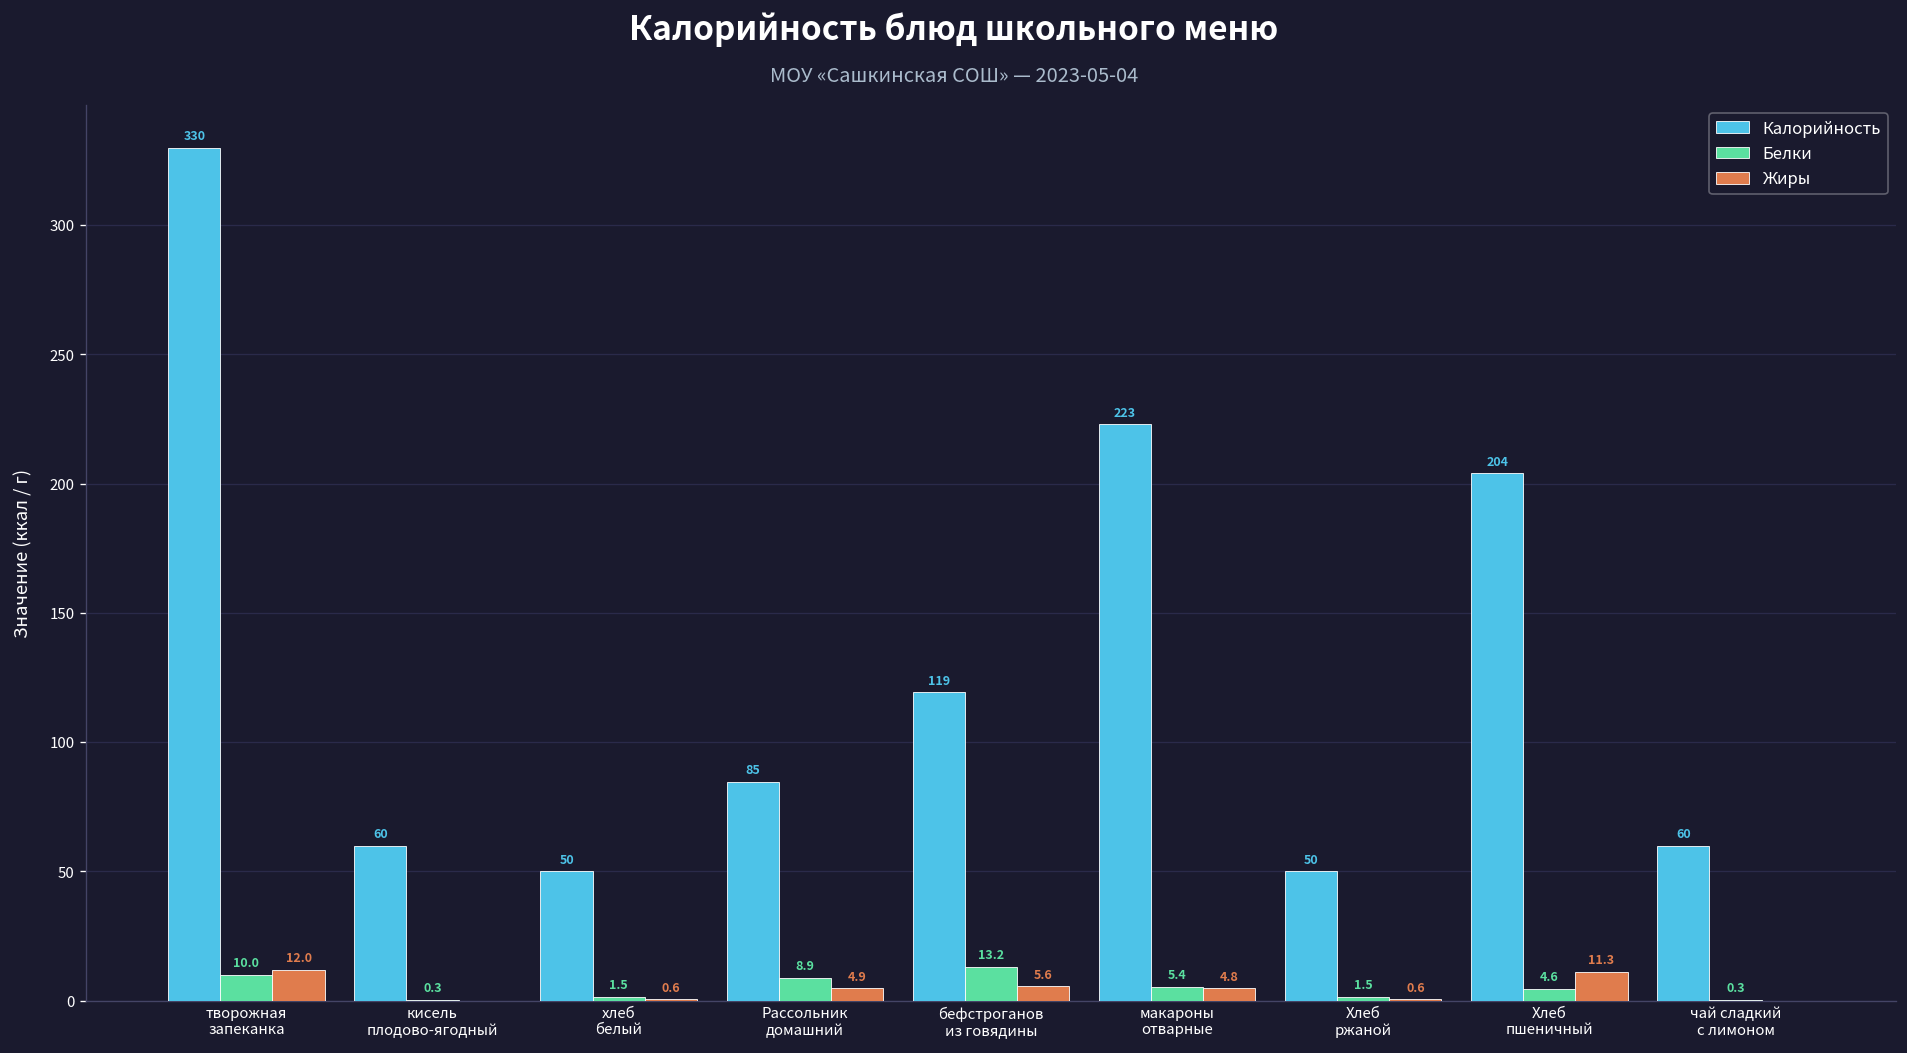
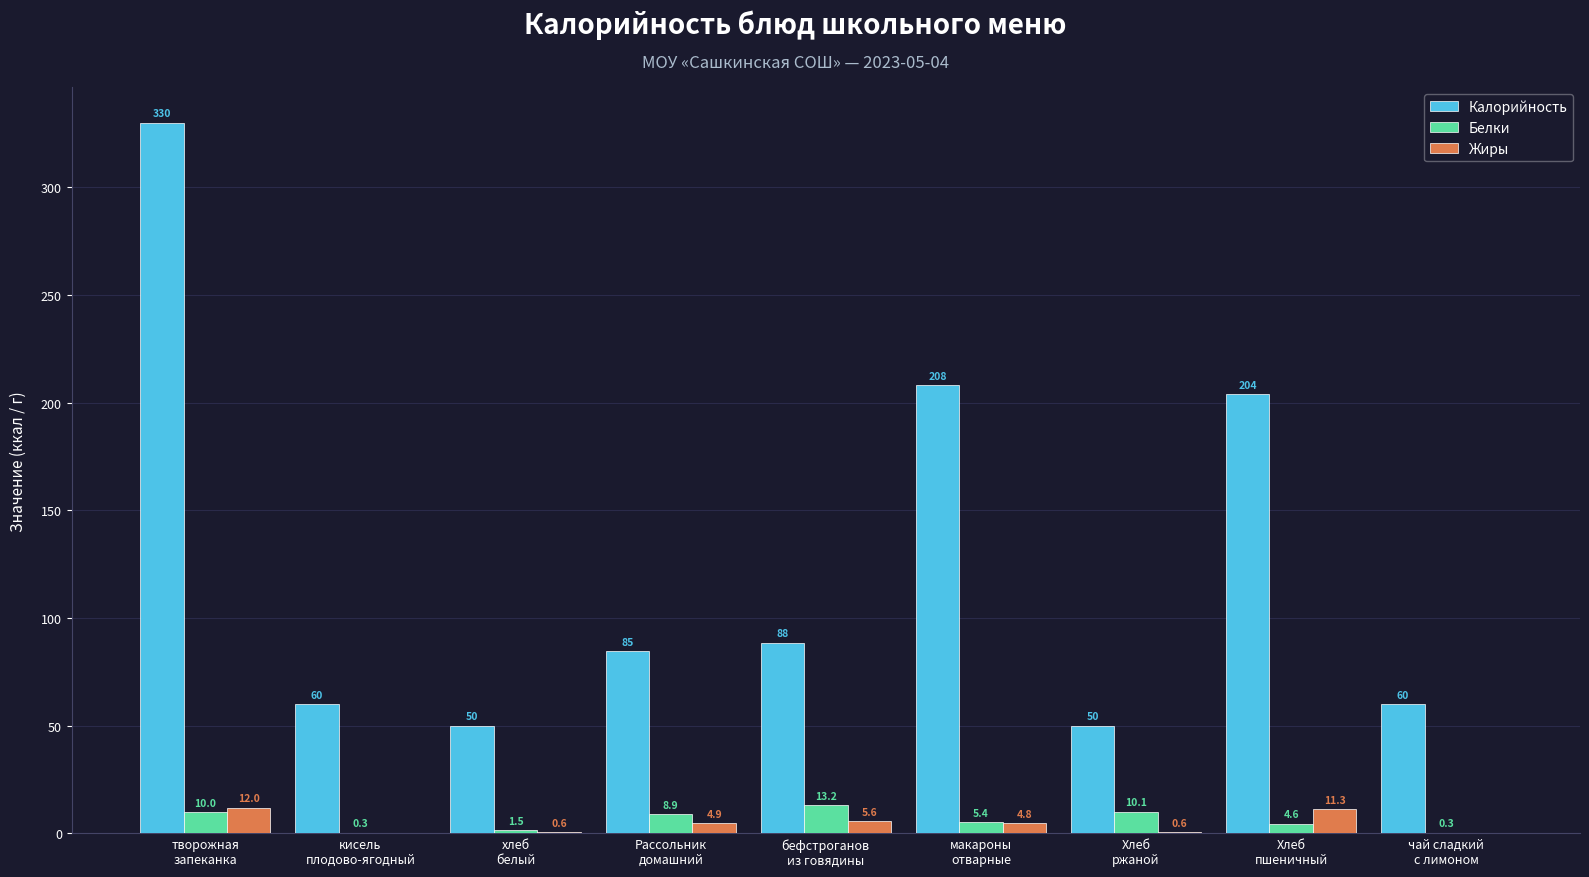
Калорийность, бефстроганов из говядины: 119 -> 88
Калорийность, макароны отварные: 223 -> 208
Белки, Хлеб ржаной: 1.5 -> 10.1
